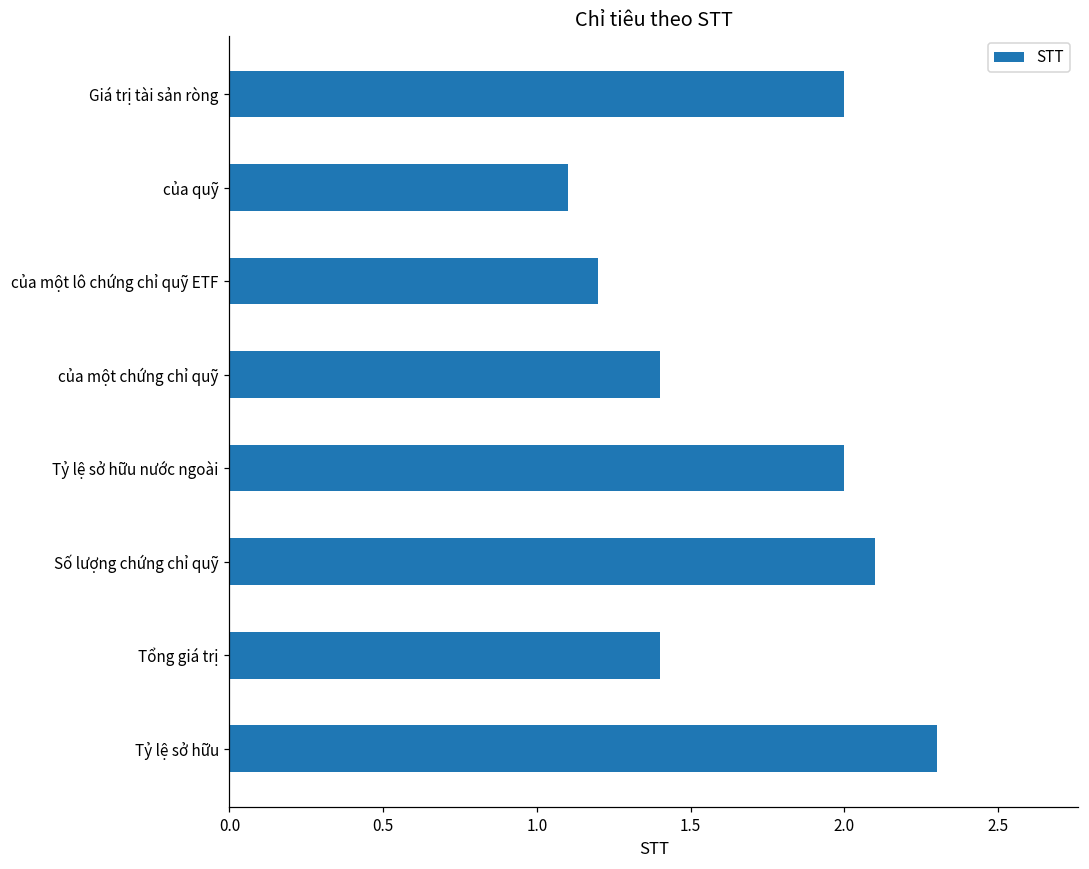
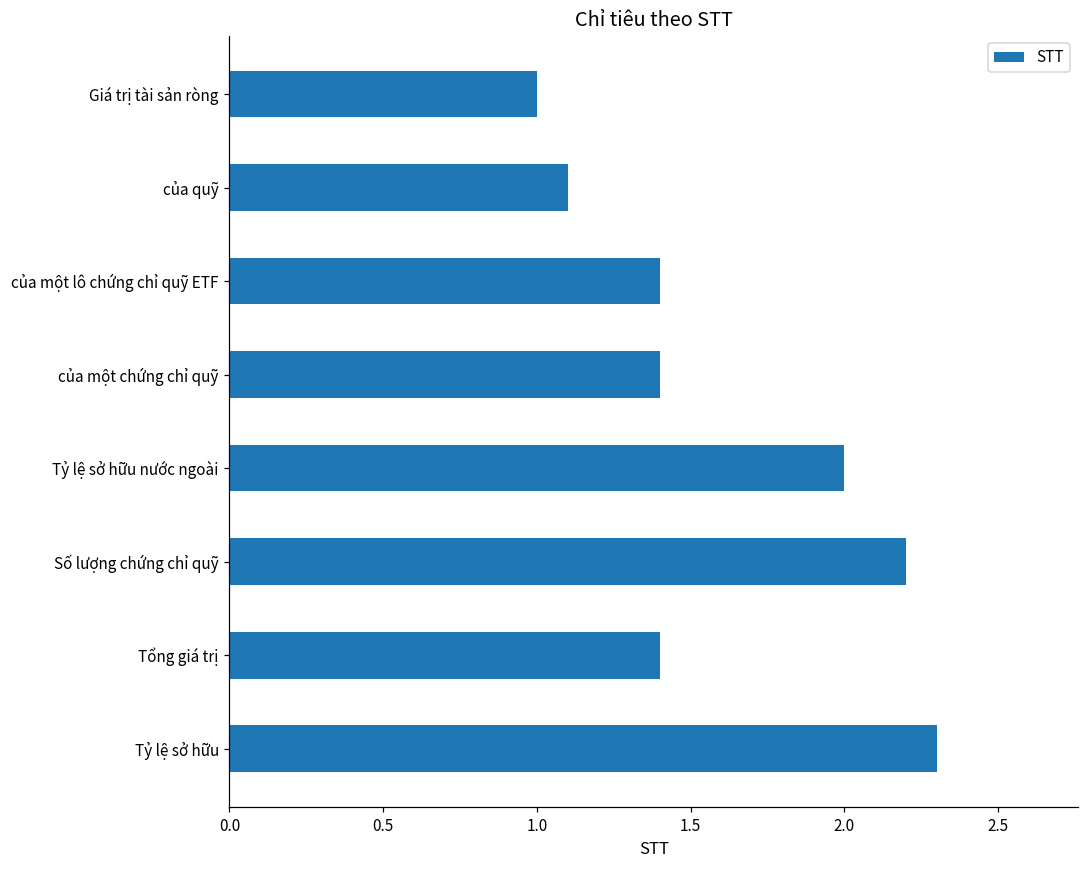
Giá trị tài sản ròng: 2 -> 1
của một lô chứng chỉ quỹ ETF: 1.2 -> 1.4
Số lượng chứng chỉ quỹ: 2.1 -> 2.2
